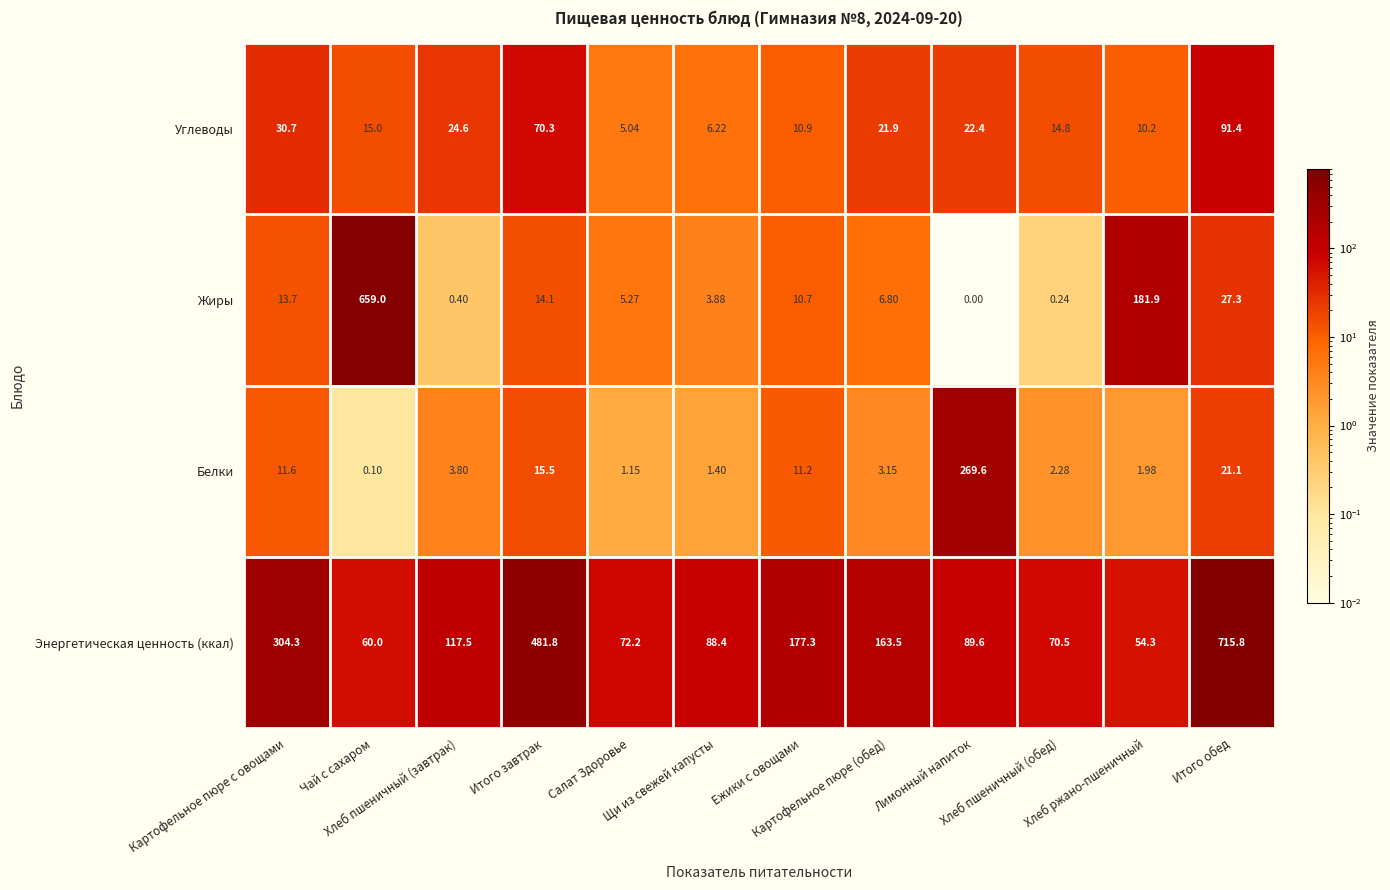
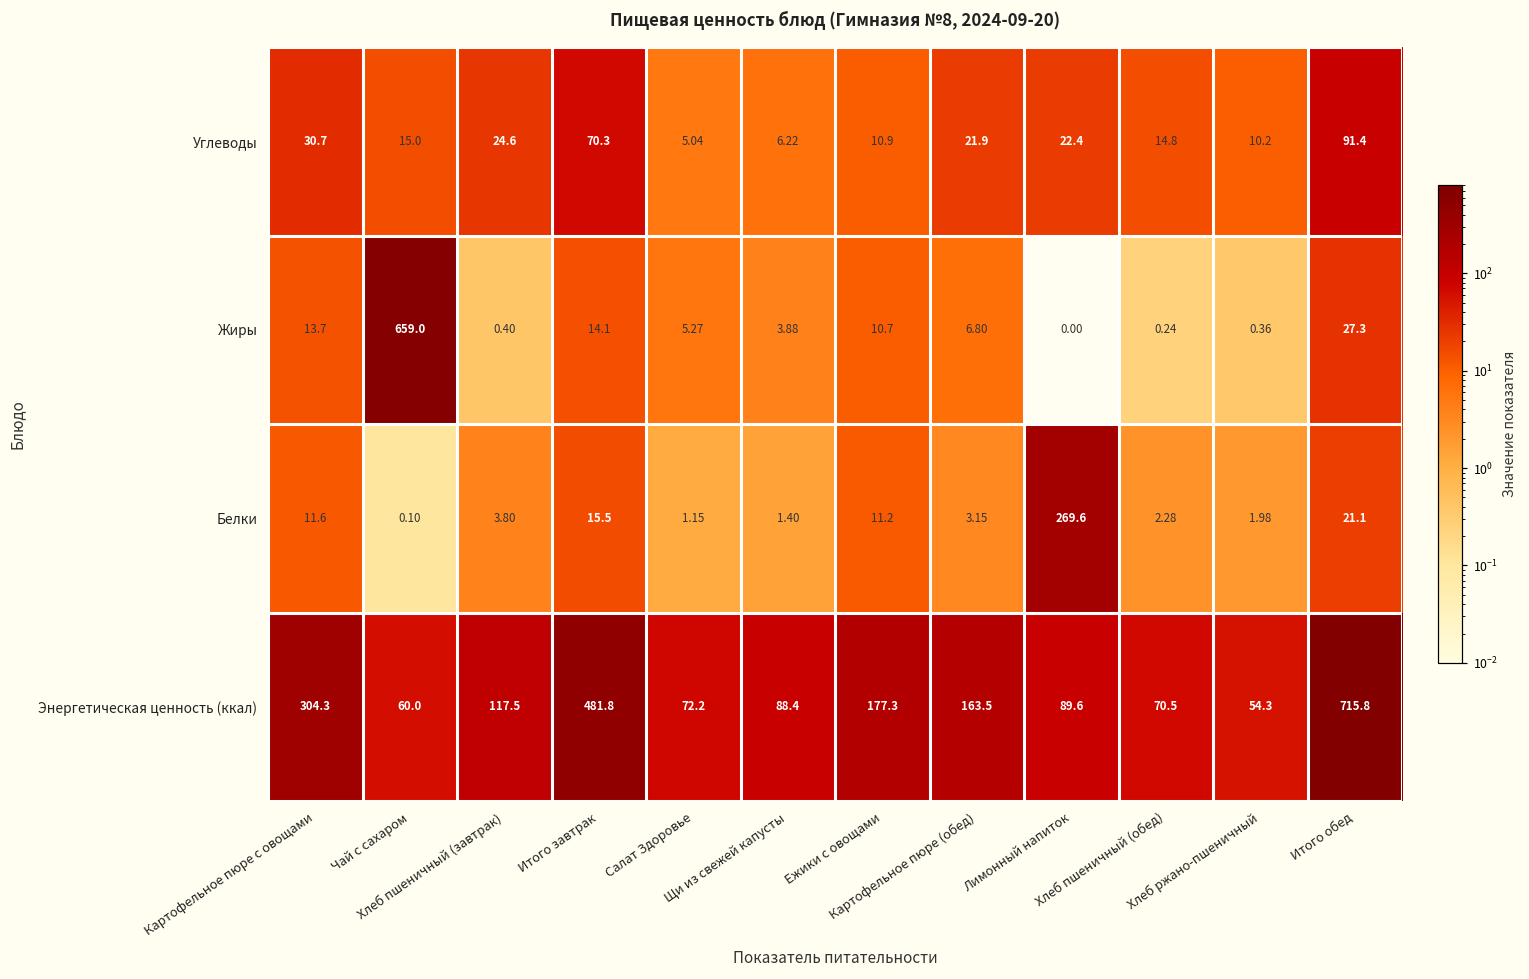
Жиры, Хлеб ржано-пшеничный: 181.9 -> 0.36
